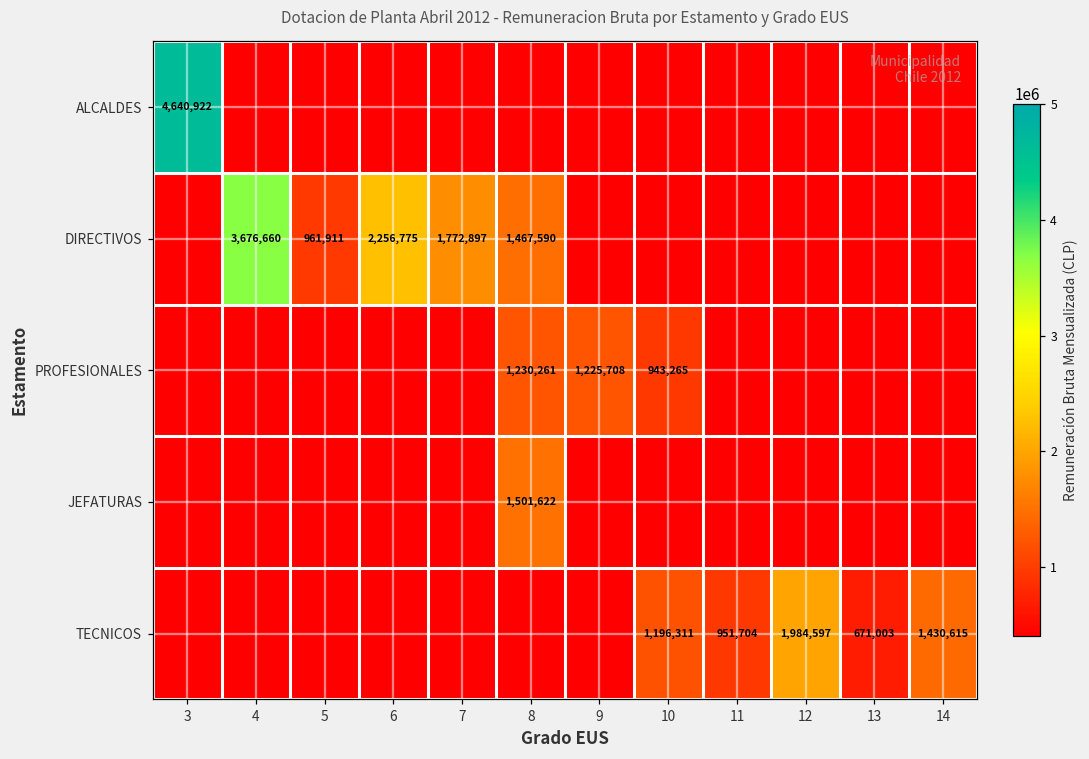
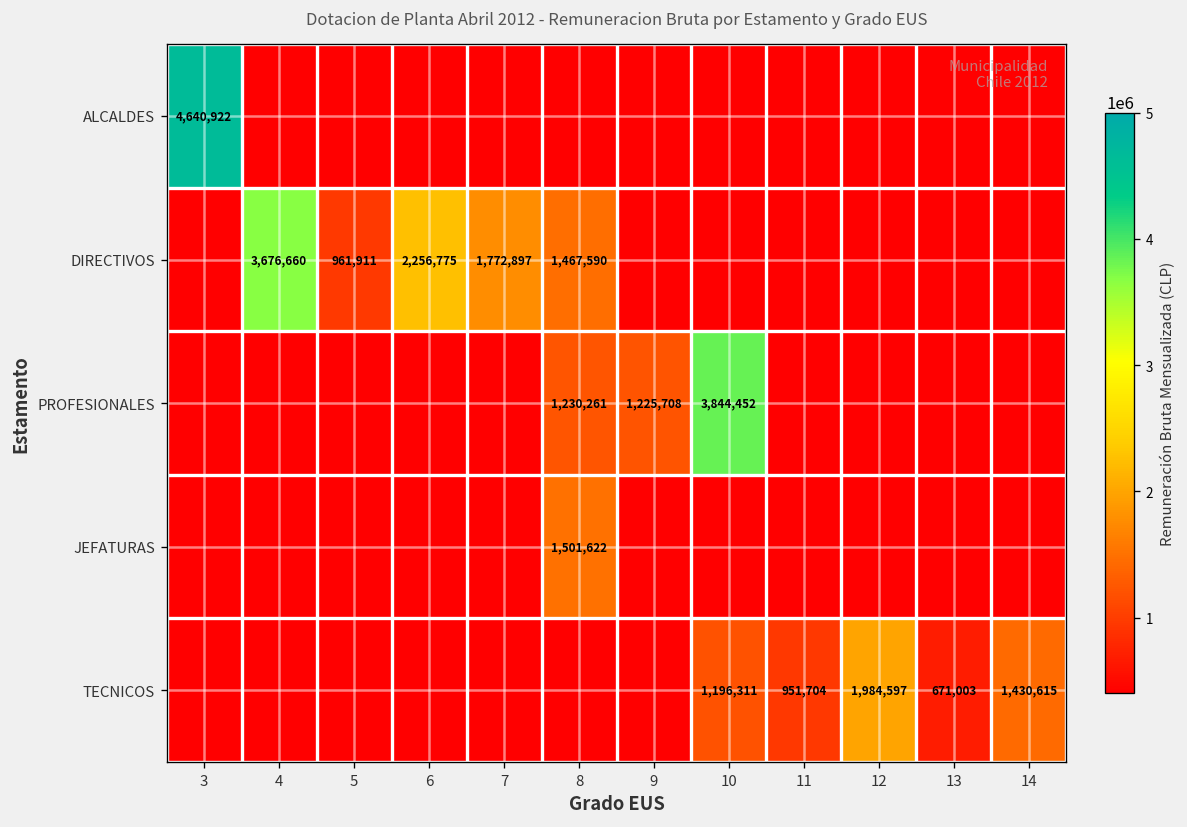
PROFESIONALES, 10: 943,265 -> 3,844,452
